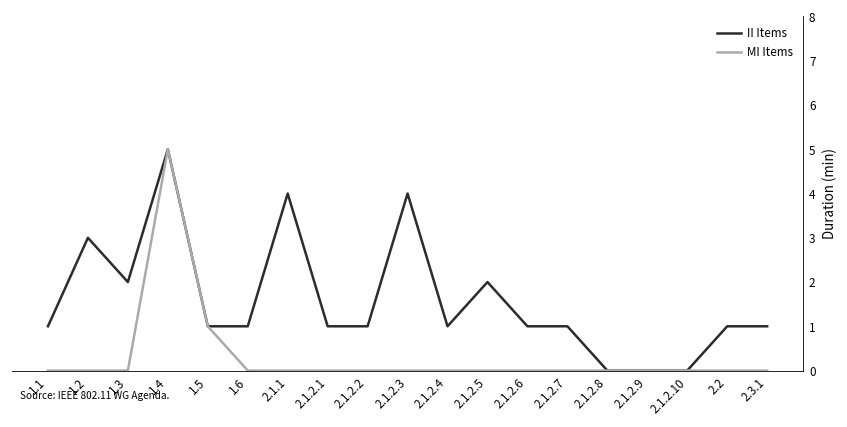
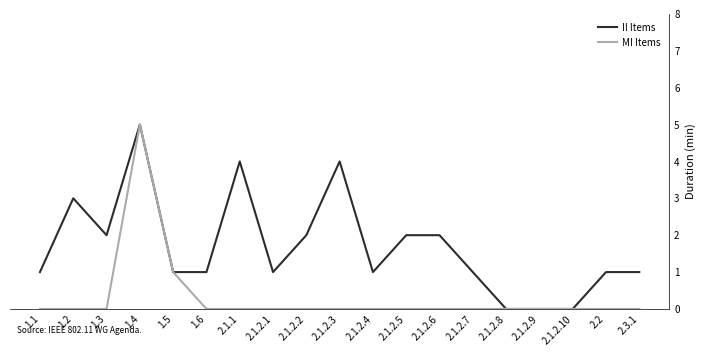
II Items, 2.1.2.2: 1 -> 2
II Items, 2.1.2.6: 1 -> 2
